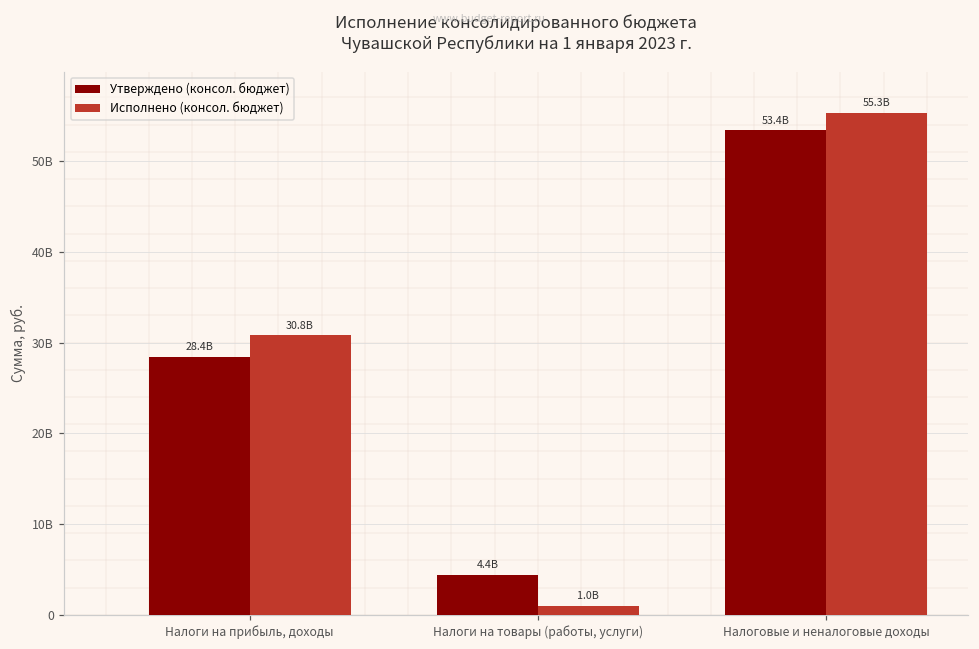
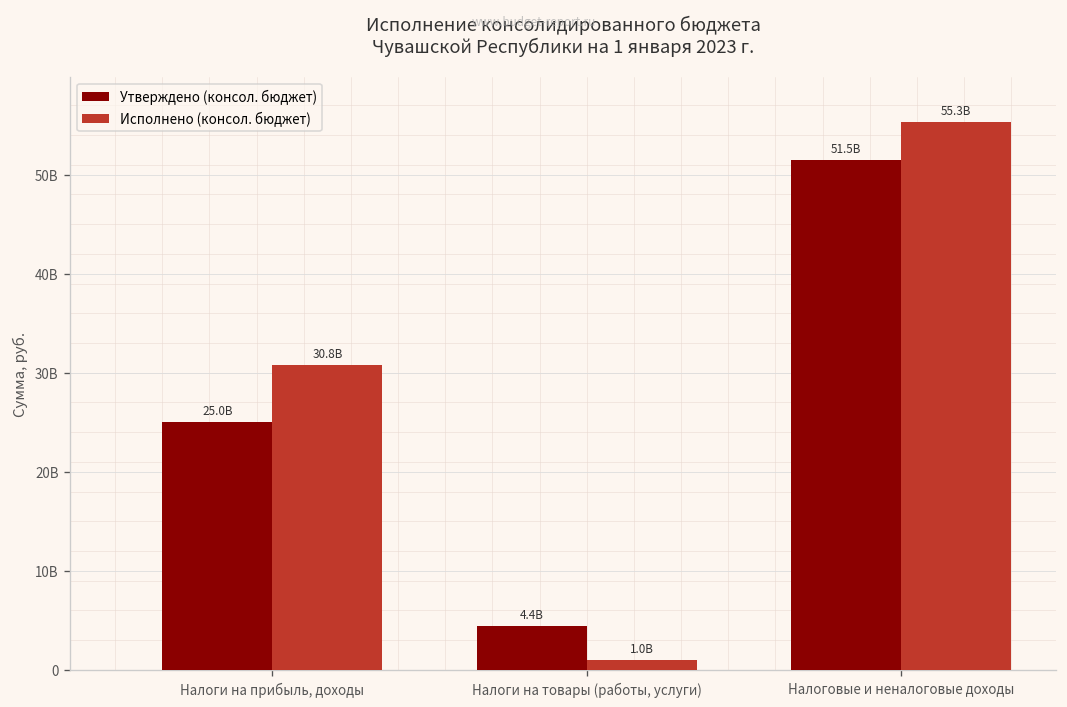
Утверждено (консол. бюджет), Налоги на прибыль, доходы: 28.4B -> 25.0B
Утверждено (консол. бюджет), Налоговые и неналоговые доходы: 53.4B -> 51.5B
